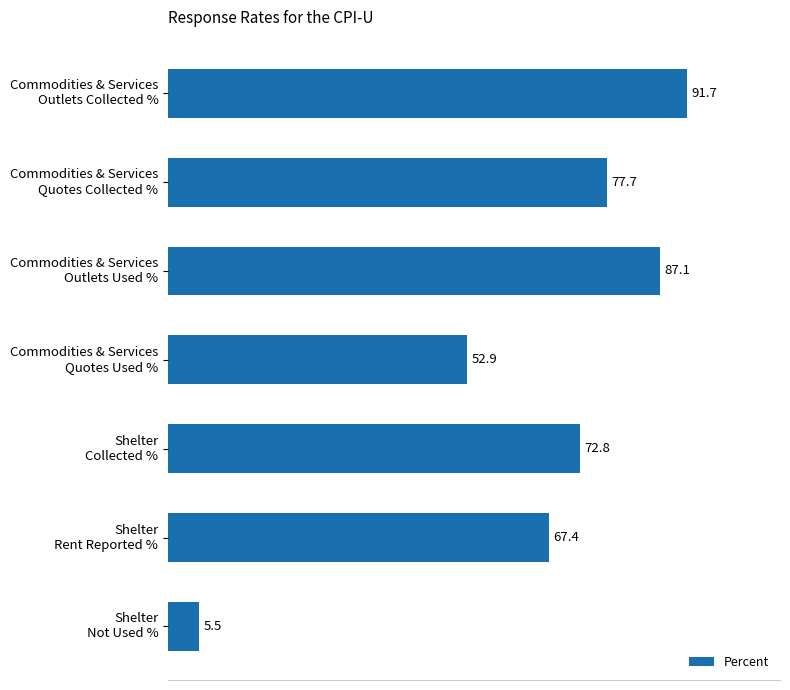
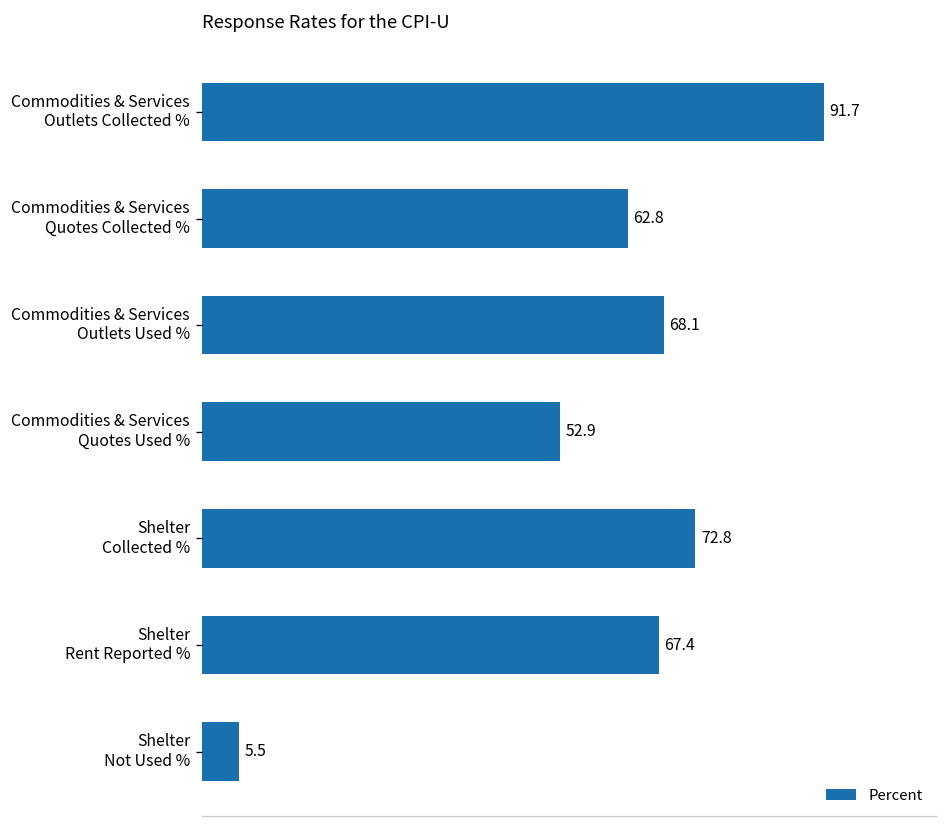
Commodities & Services Quotes Collected %: 77.7 -> 62.8
Commodities & Services Outlets Used %: 87.1 -> 68.1
